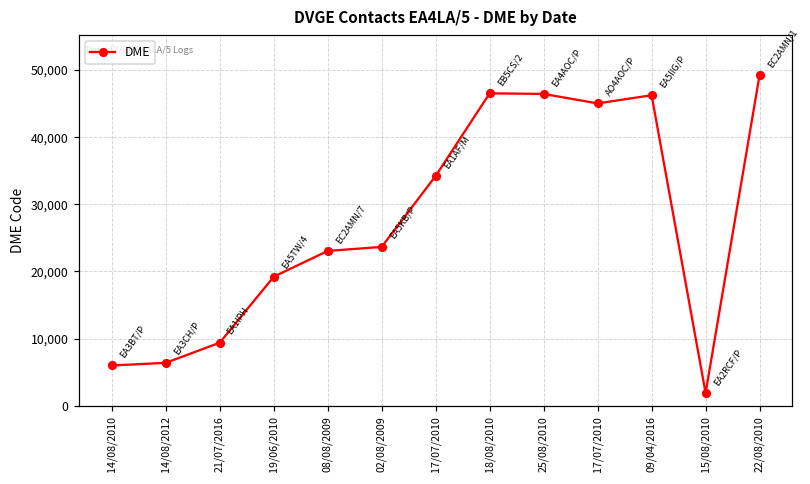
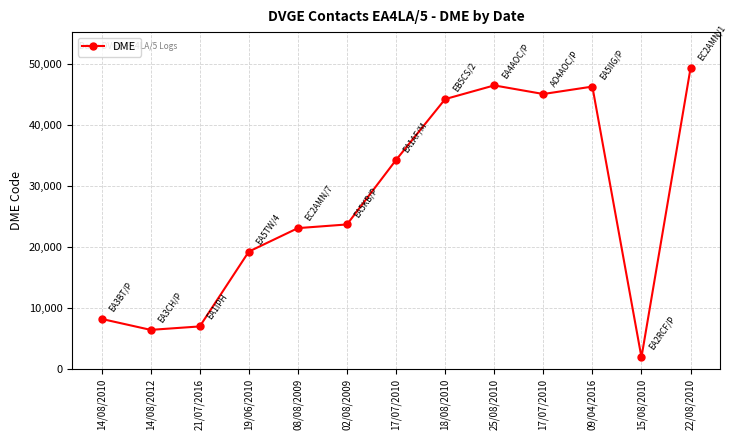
14/08/2010: 6,000 -> 8,000
21/07/2016: 9,000 -> 7,000
18/08/2010: 47,000 -> 44,000
